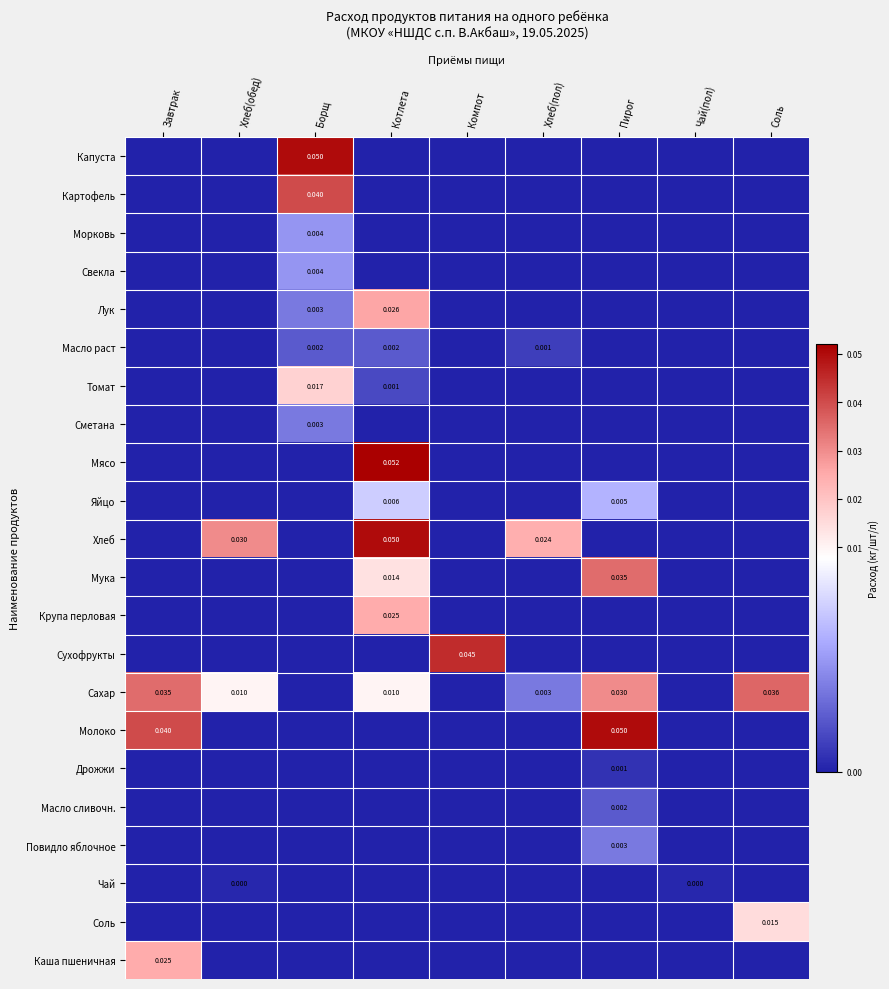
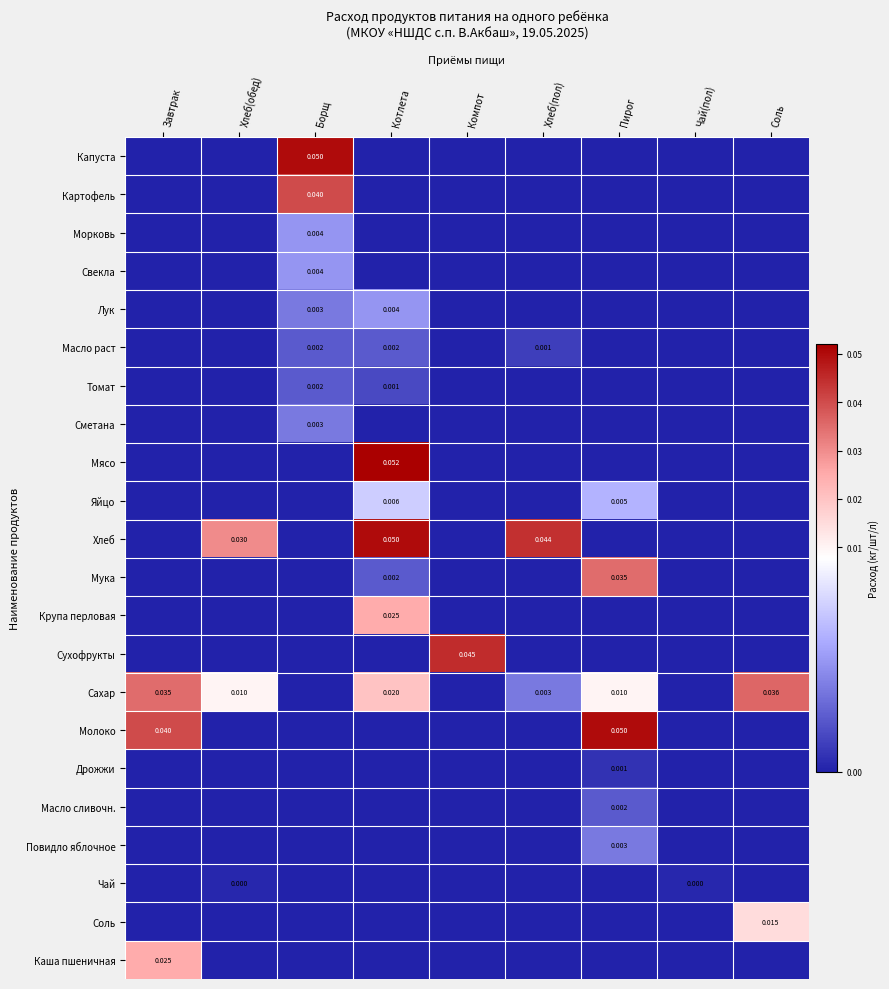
Лук, Котлета: 0.026 -> 0.004
Томат, Борщ: 0.017 -> 0.002
Хлеб, Хлеб(пол): 0.024 -> 0.044
Мука, Котлета: 0.014 -> 0.002
Сахар, Котлета: 0.010 -> 0.020
Сахар, Пирог: 0.030 -> 0.010
